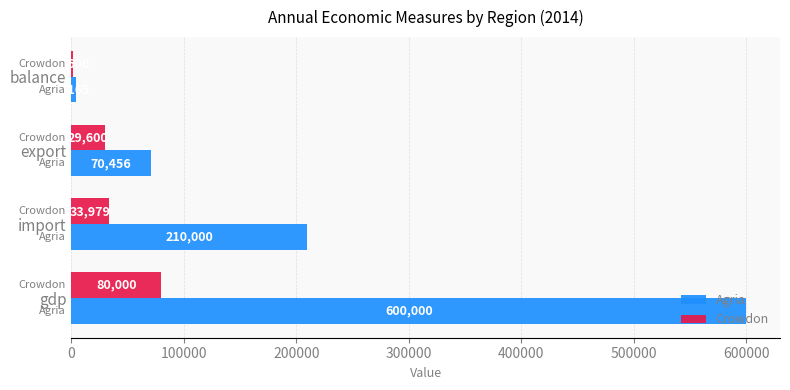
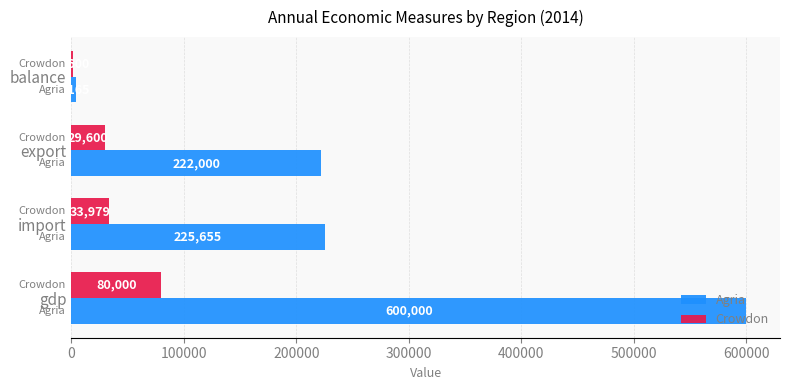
Agria, export: 70,456 -> 222,000
Agria, import: 210,000 -> 225,655
